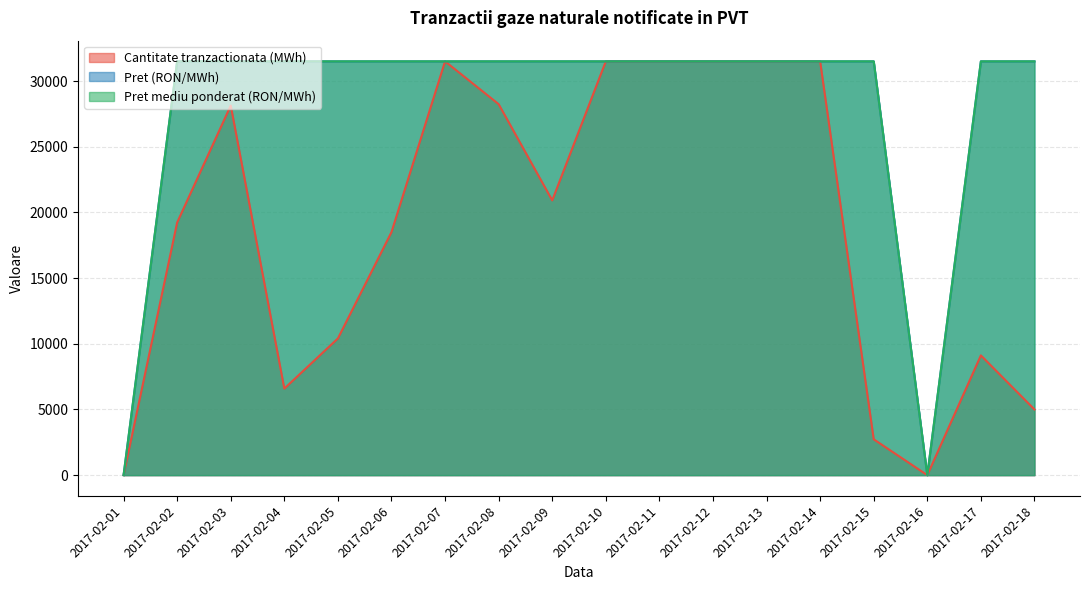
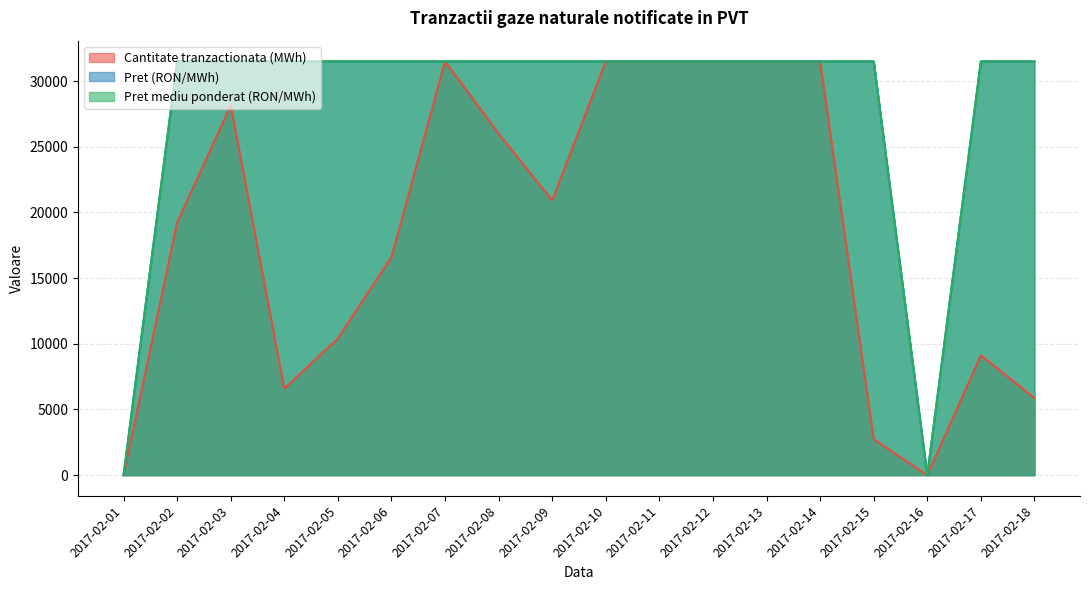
Cantitate tranzactionata (MWh), 2017-02-06: 18500 -> 16600
Cantitate tranzactionata (MWh), 2017-02-08: 28200 -> 26000
Cantitate tranzactionata (MWh), 2017-02-18: 5000 -> 5900
